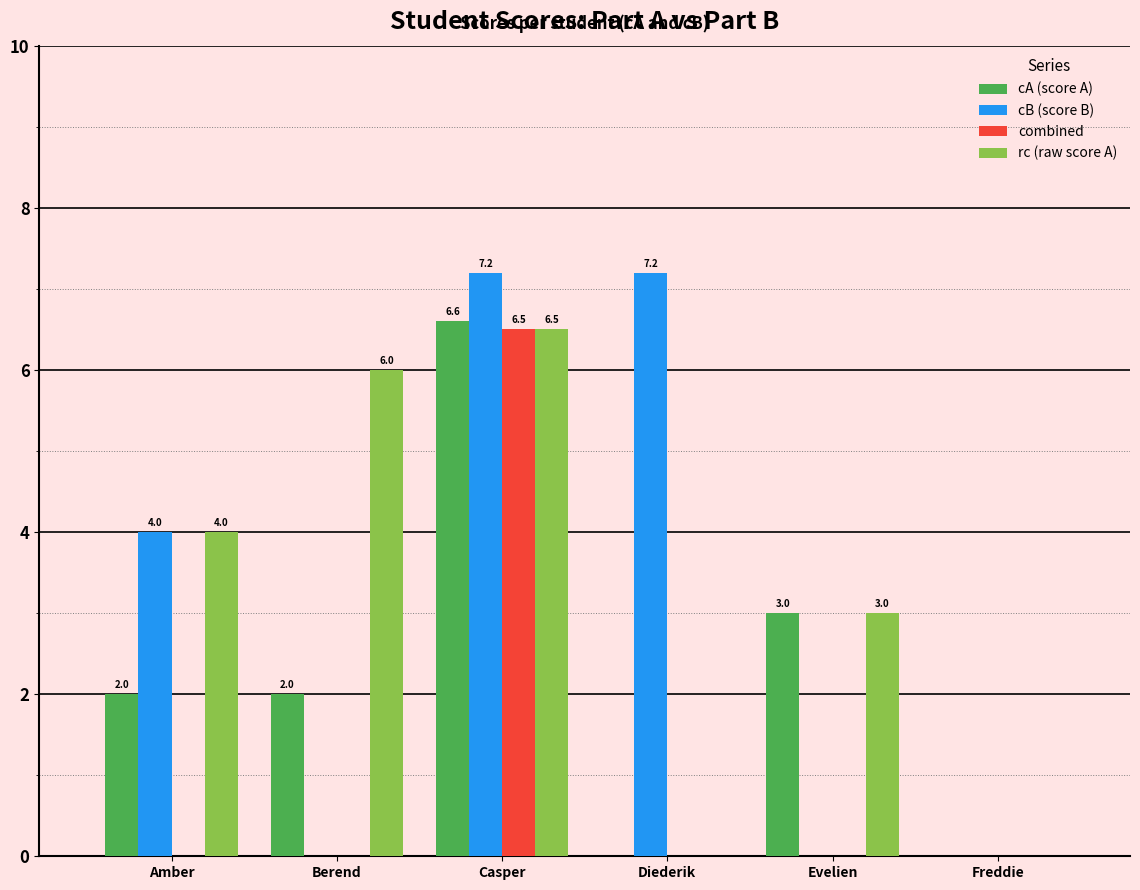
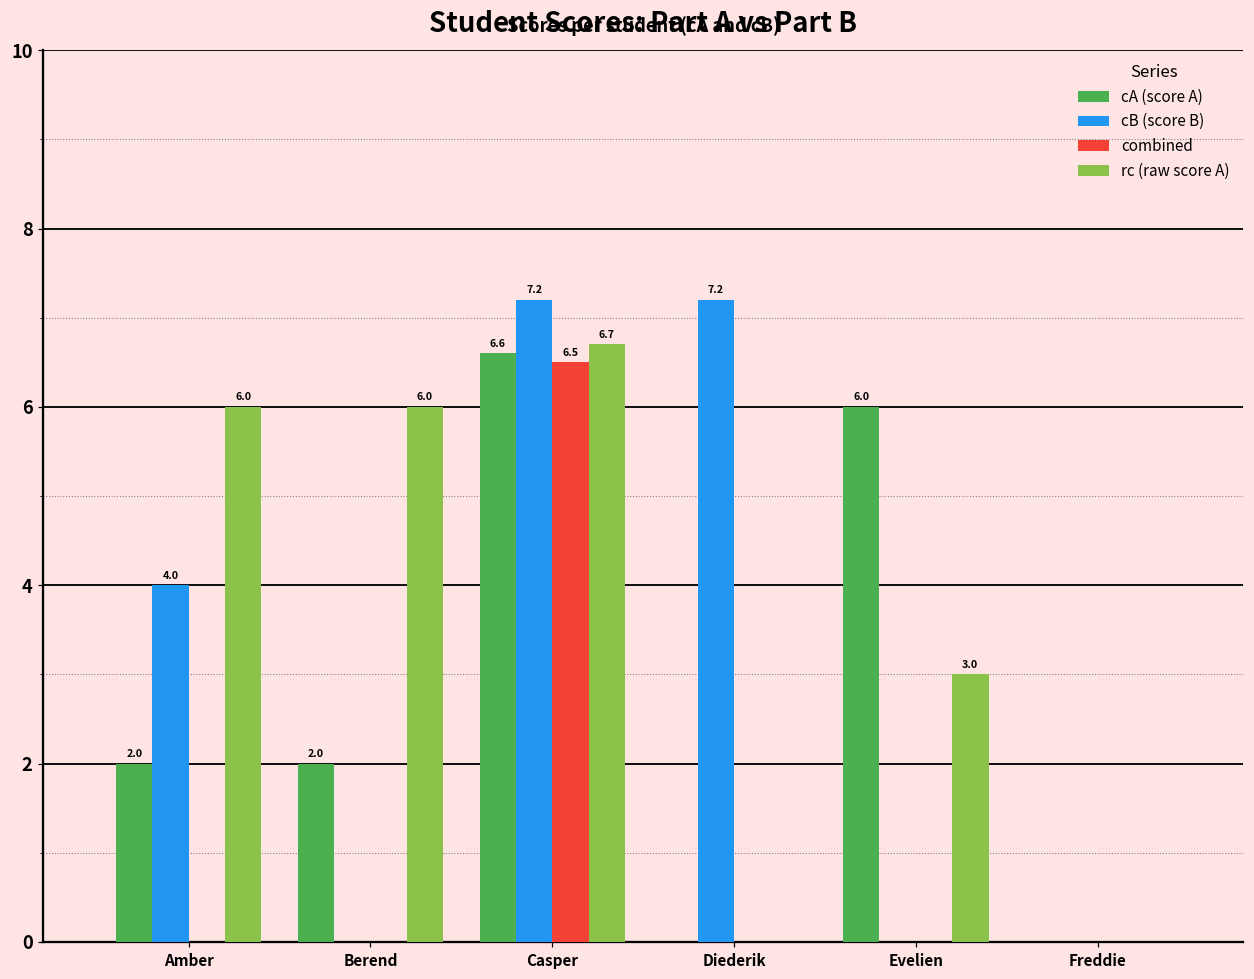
rc (raw score A), Amber: 4.0 -> 6.0
rc (raw score A), Casper: 6.5 -> 6.7
cA (score A), Evelien: 3.0 -> 6.0
